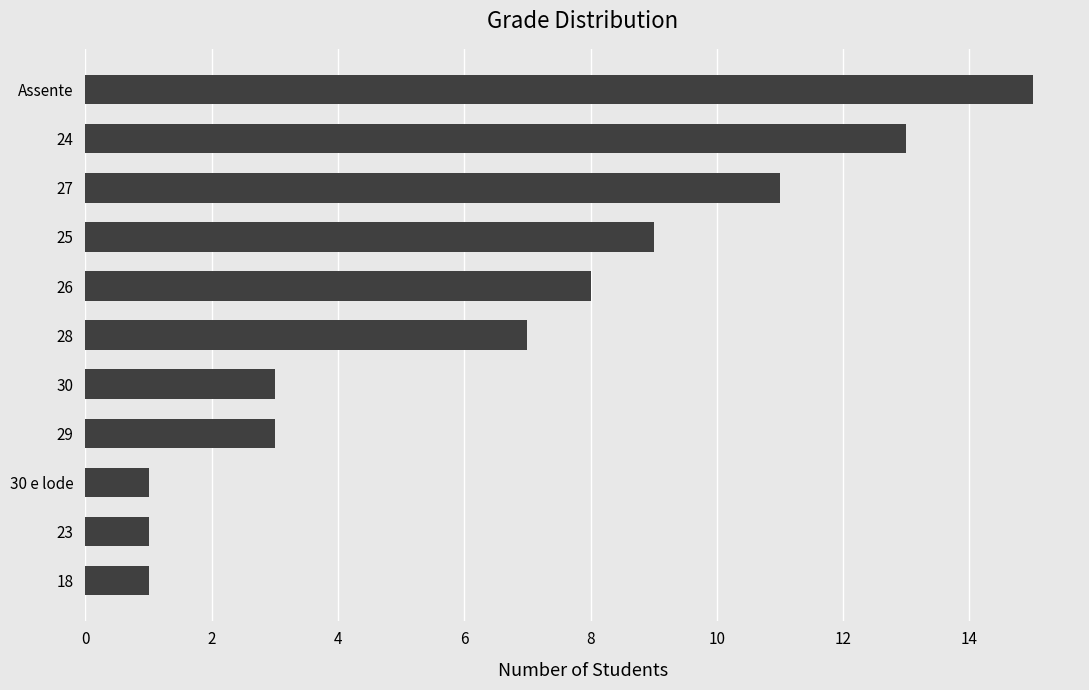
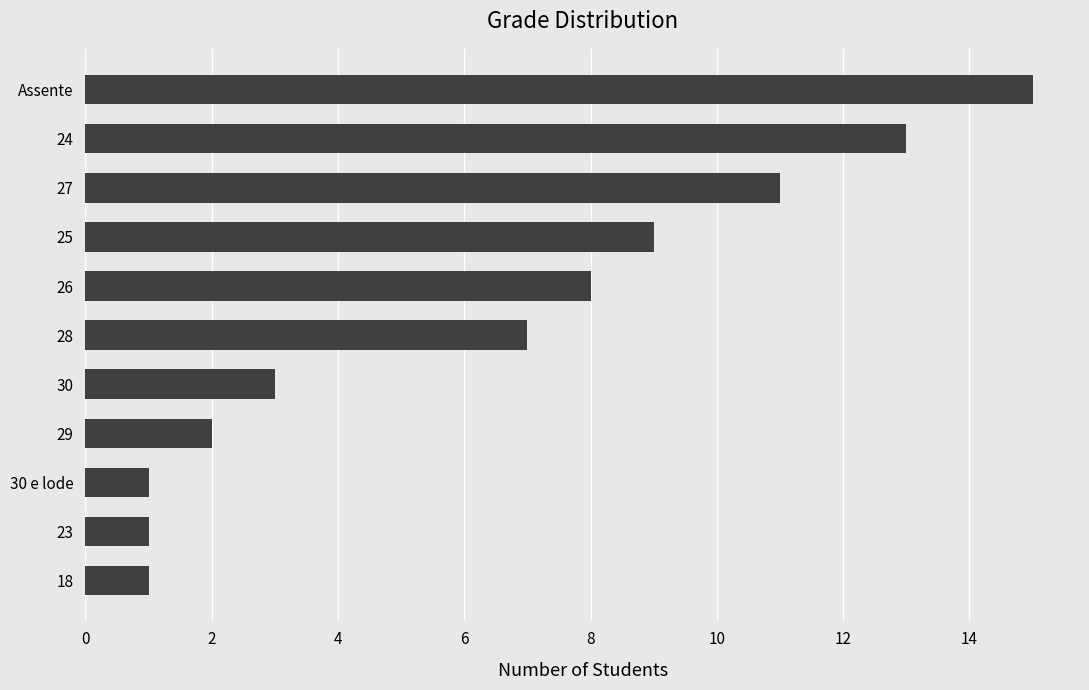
29: 3 -> 2
